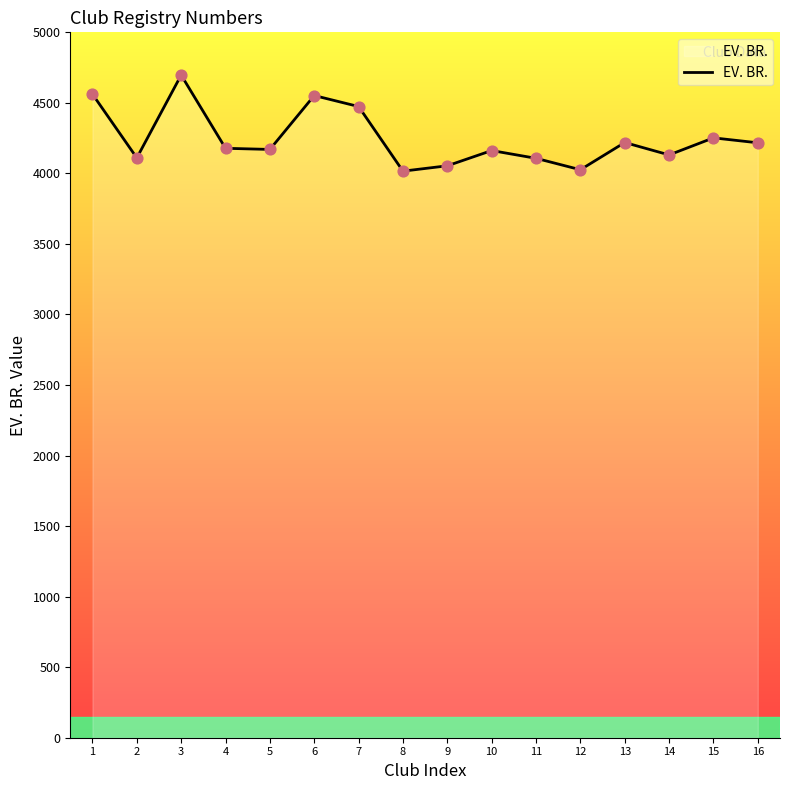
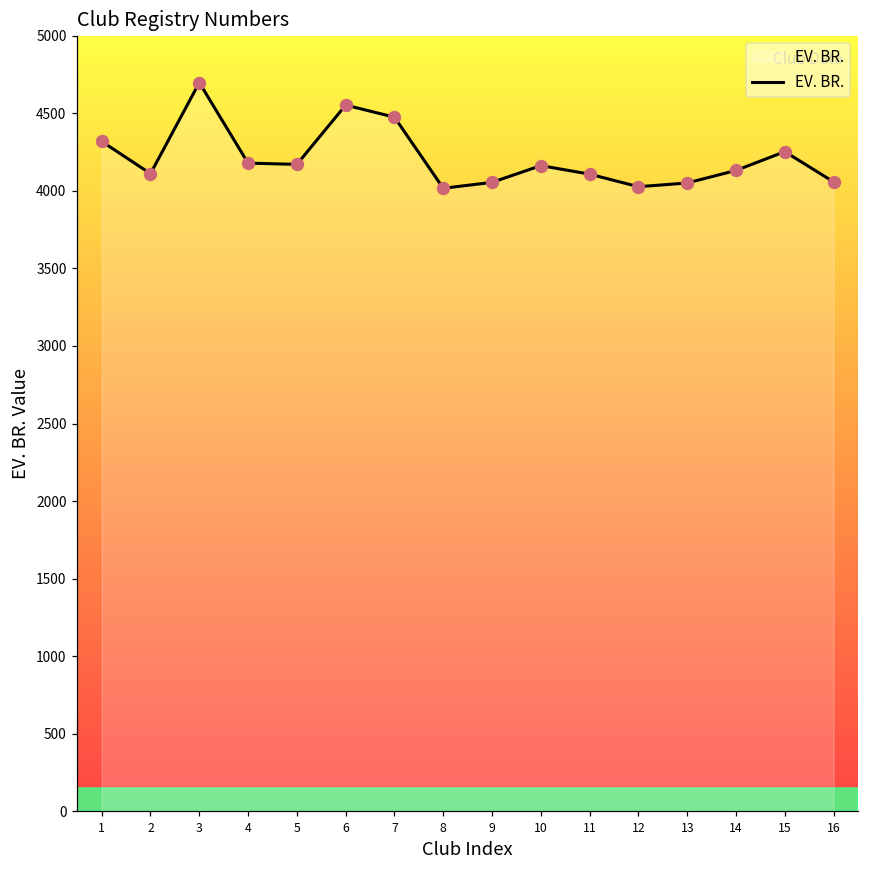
1: 4560 -> 4320
13: 4220 -> 4050
16: 4220 -> 4060
